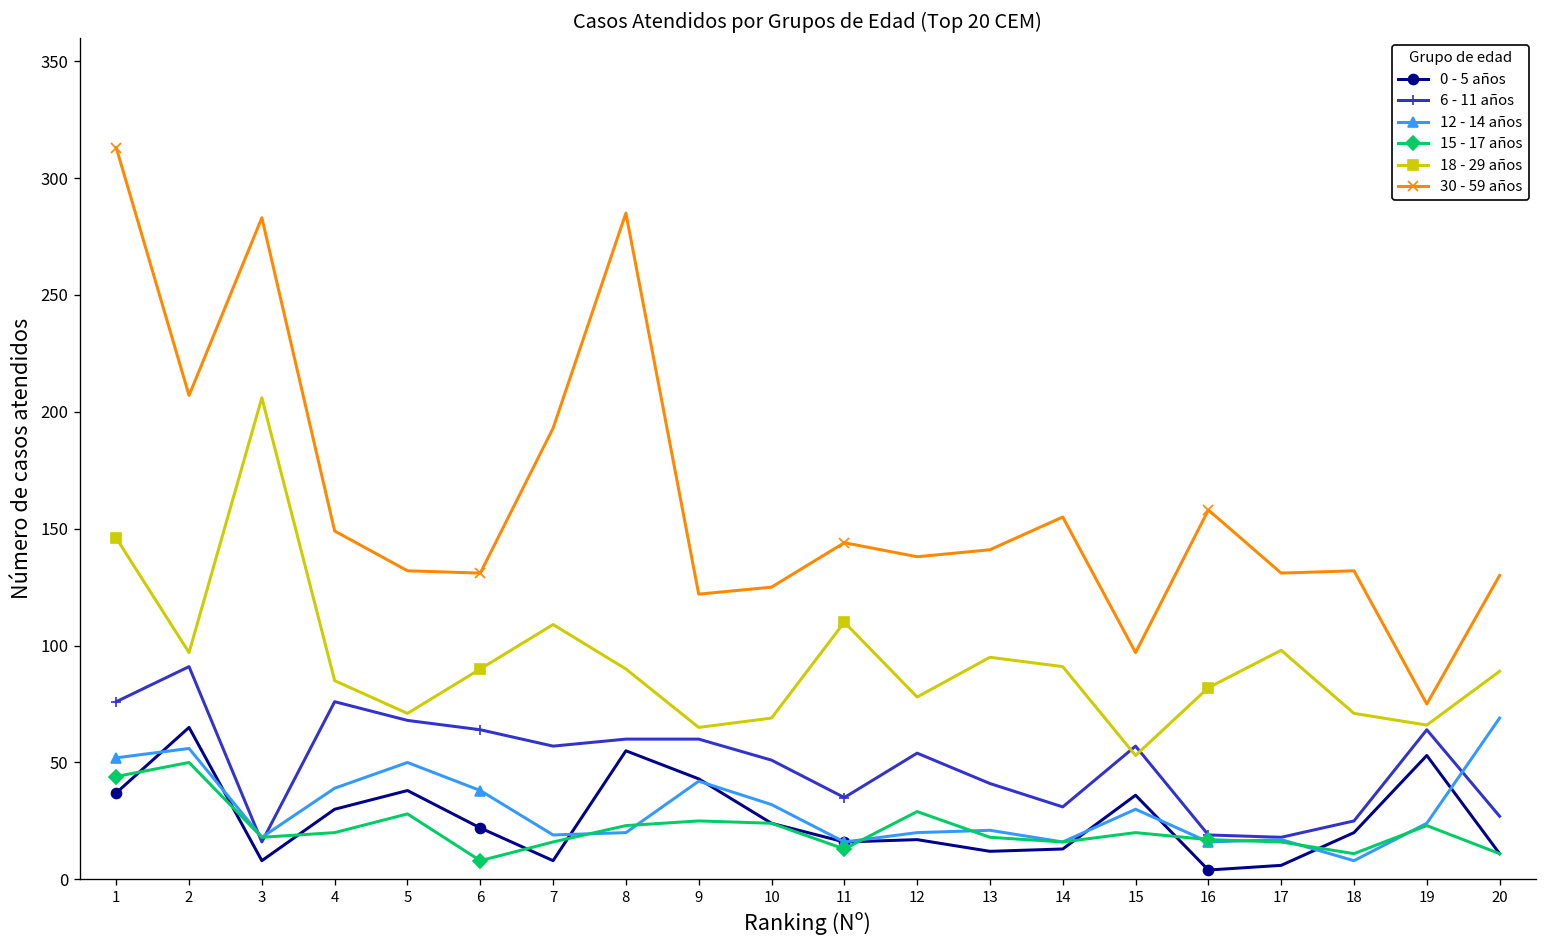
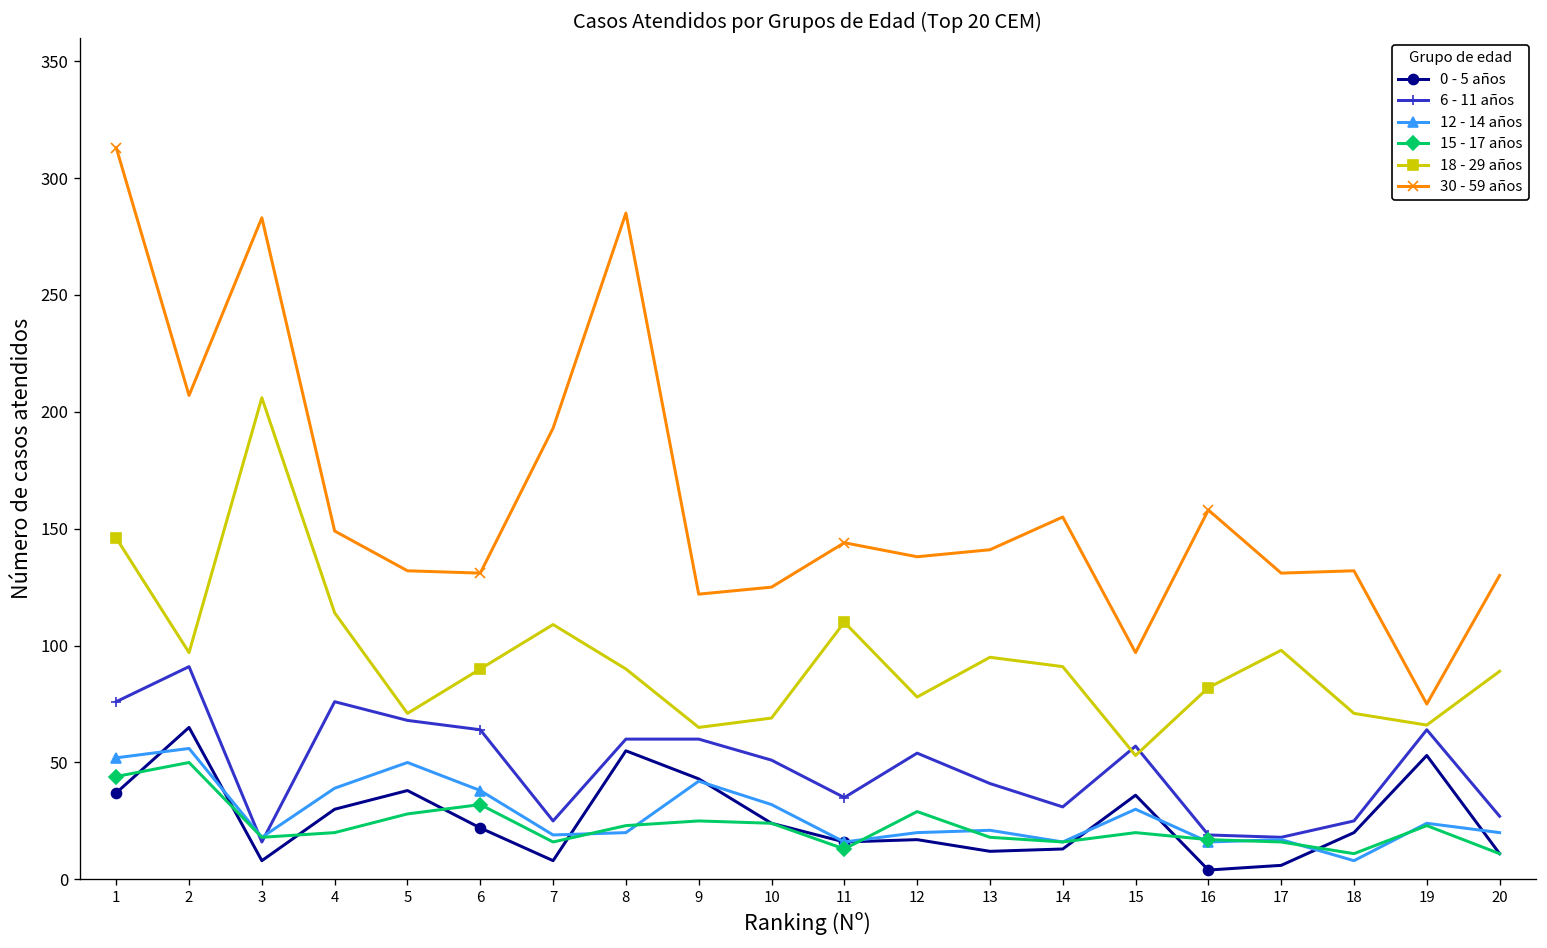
18 - 29 años, 4: 85 -> 114
15 - 17 años, 6: 8 -> 32
6 - 11 años, 7: 57 -> 25
12 - 14 años, 20: 69 -> 20
